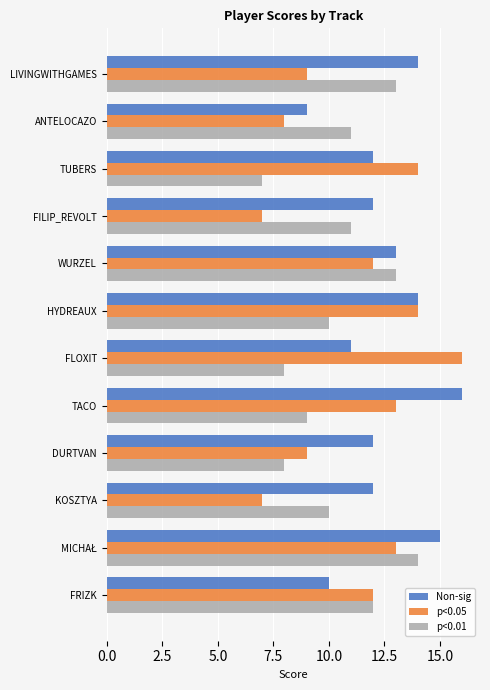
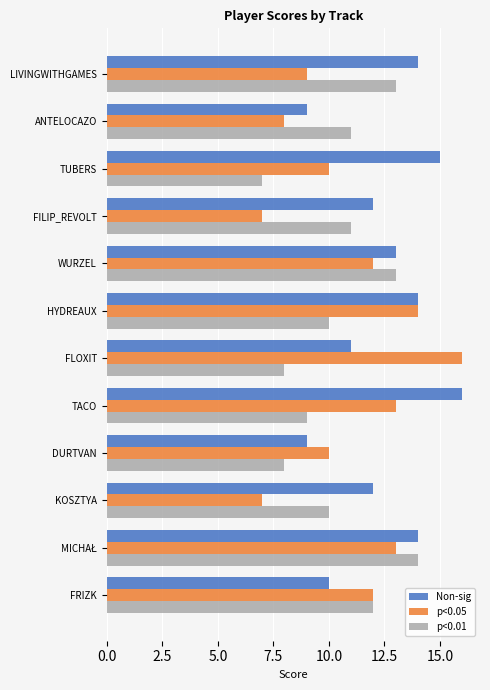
Non-sig, TUBERS: 12 -> 15
p<0.05, TUBERS: 14 -> 10
Non-sig, DURTVAN: 12 -> 9
p<0.05, DURTVAN: 9 -> 10
Non-sig, MICHAŁ: 15 -> 14
